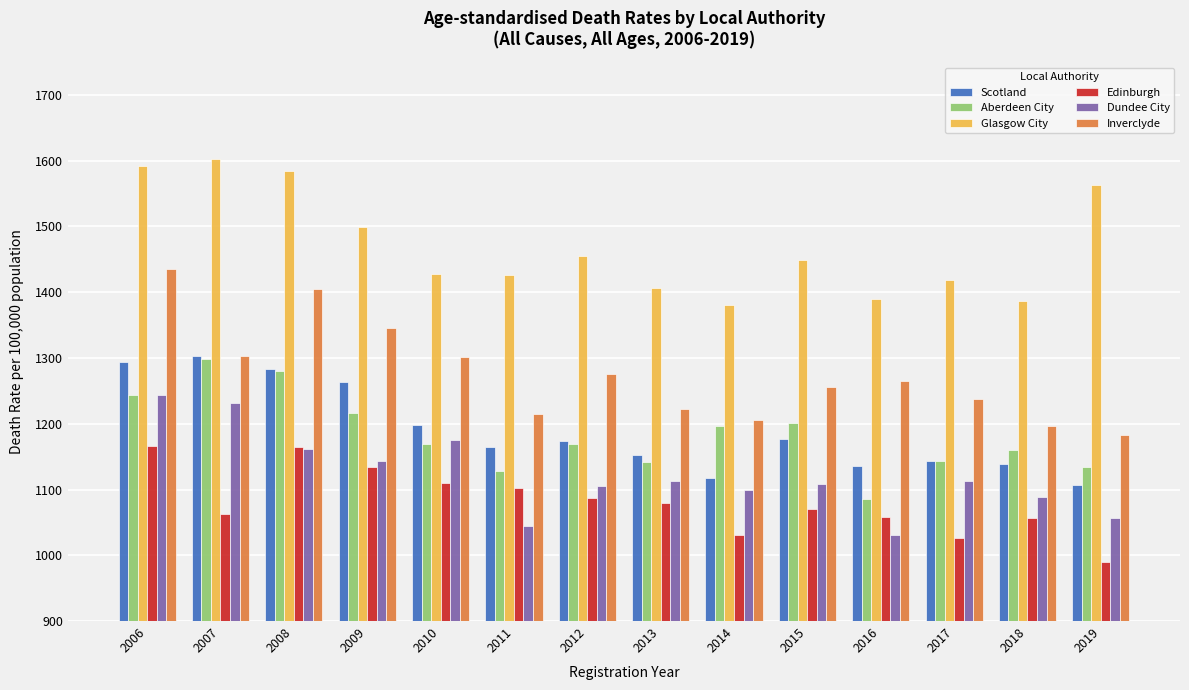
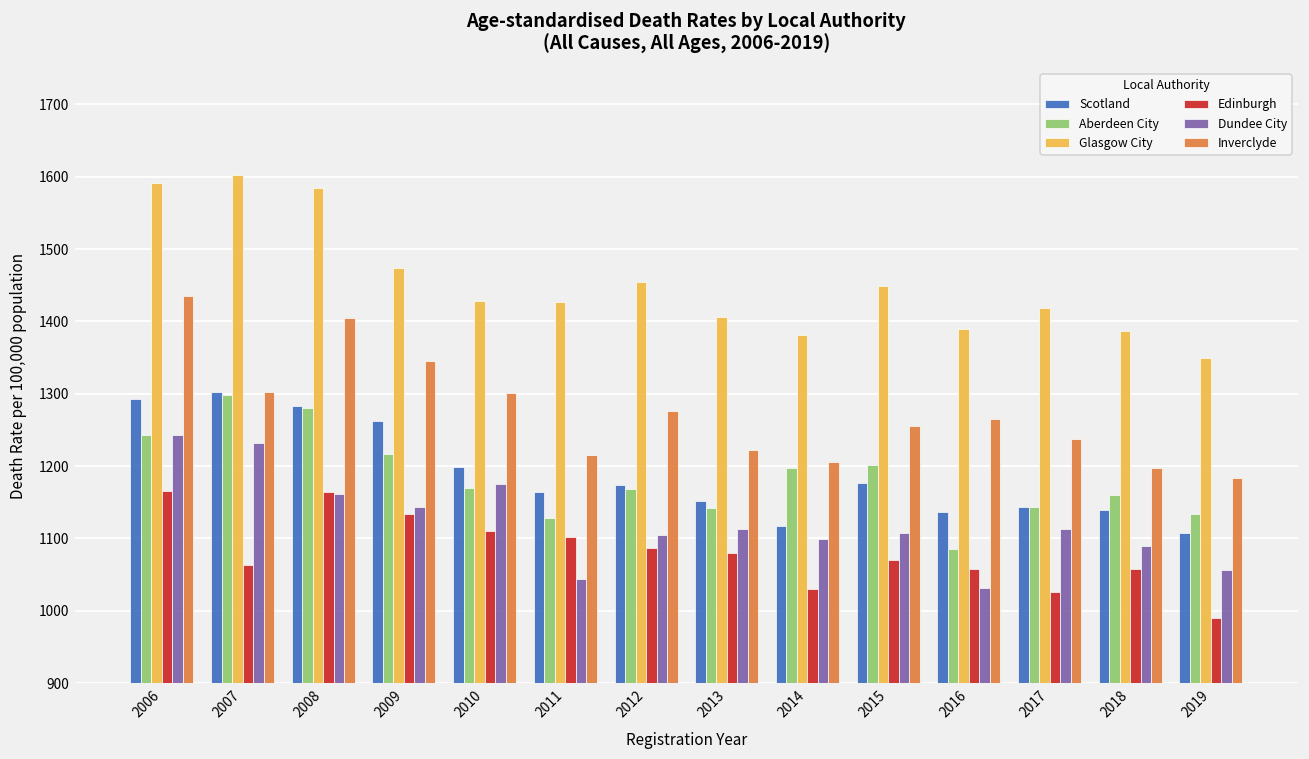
Glasgow City, 2009: 1500 -> 1470
Glasgow City, 2019: 1560 -> 1350
